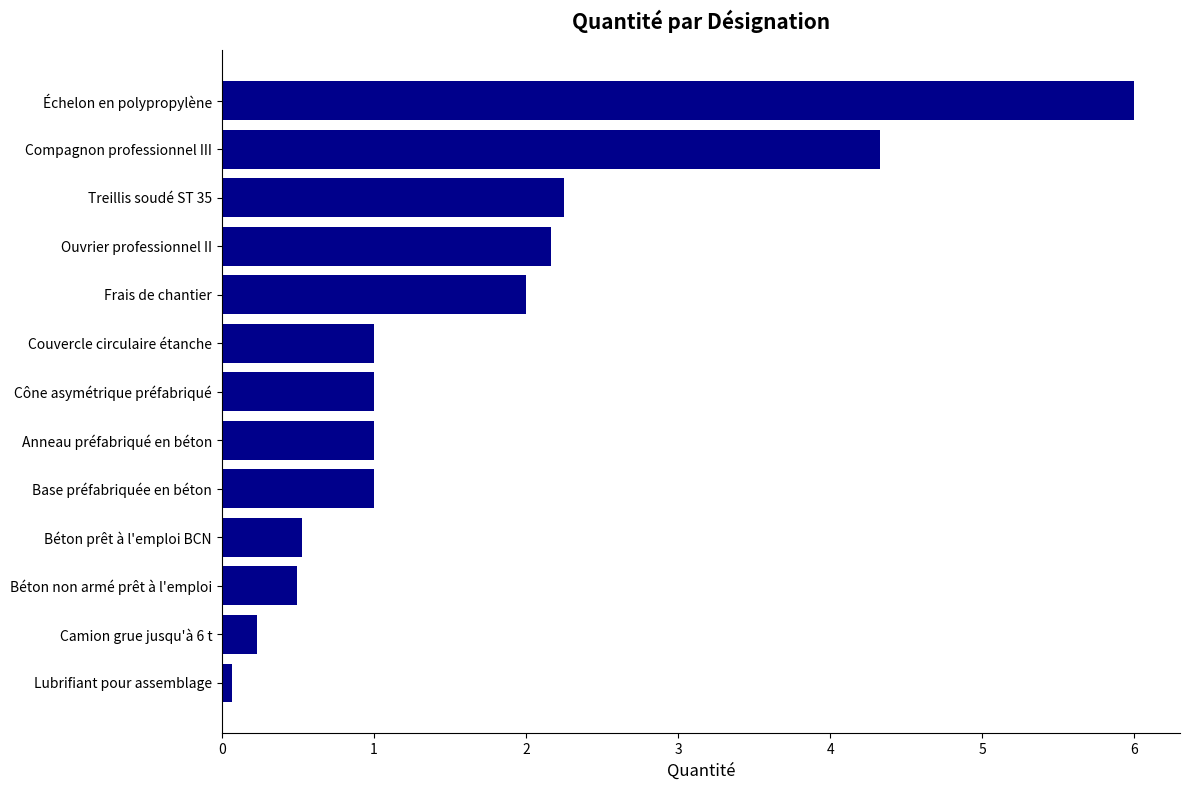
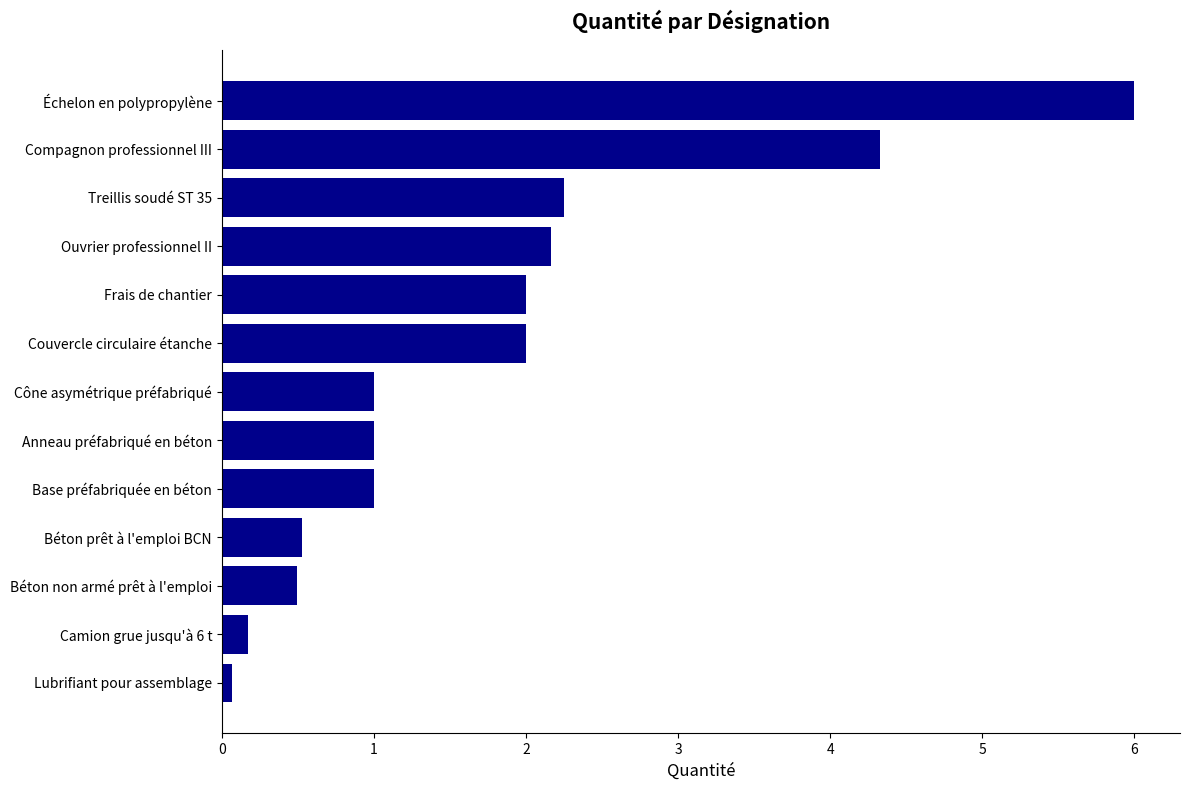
Couvercle circulaire étanche: 1 -> 2
Camion grue jusqu'à 6 t: 0.23 -> 0.17
